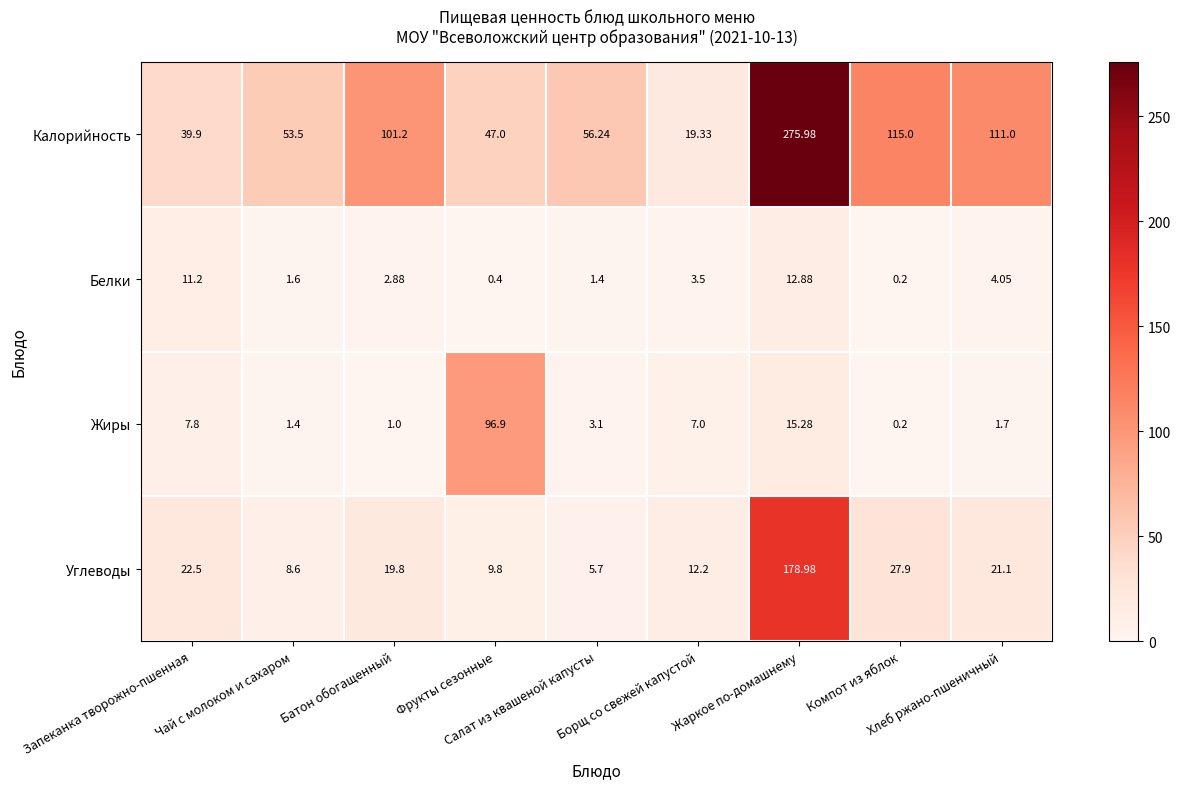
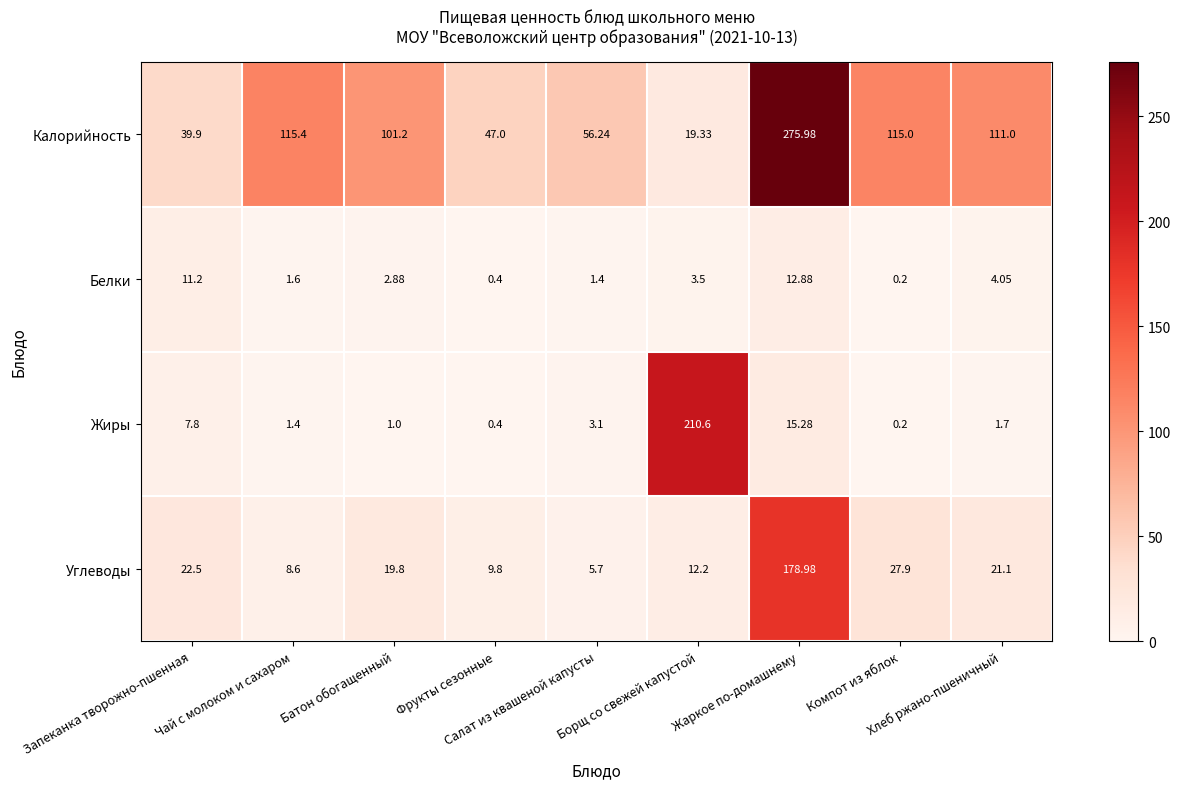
Калорийность, Чай с молоком и сахаром: 53.5 -> 115.4
Жиры, Фрукты сезонные: 96.9 -> 0.4
Жиры, Борщ со свежей капустой: 7.0 -> 210.6
